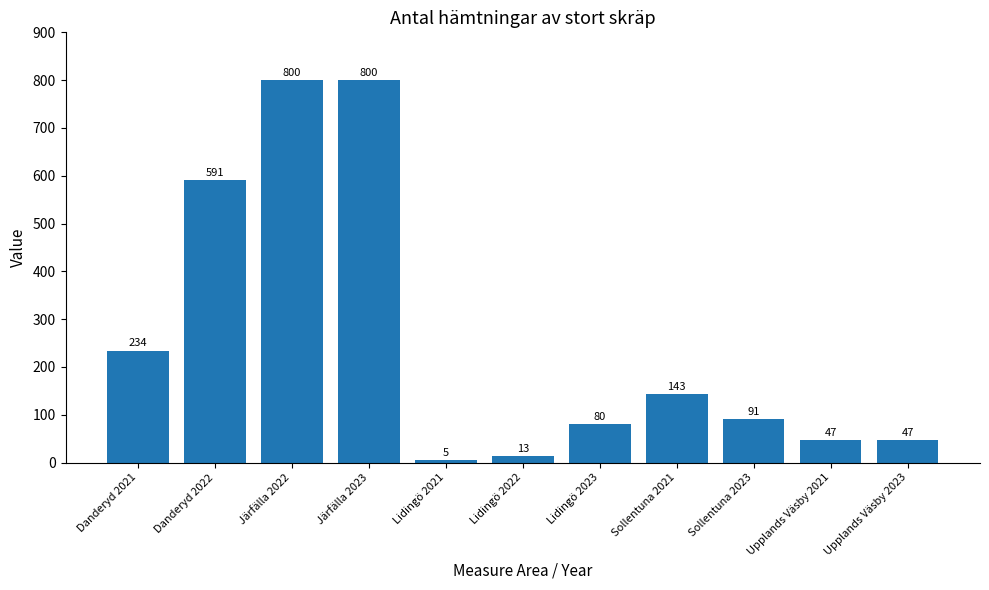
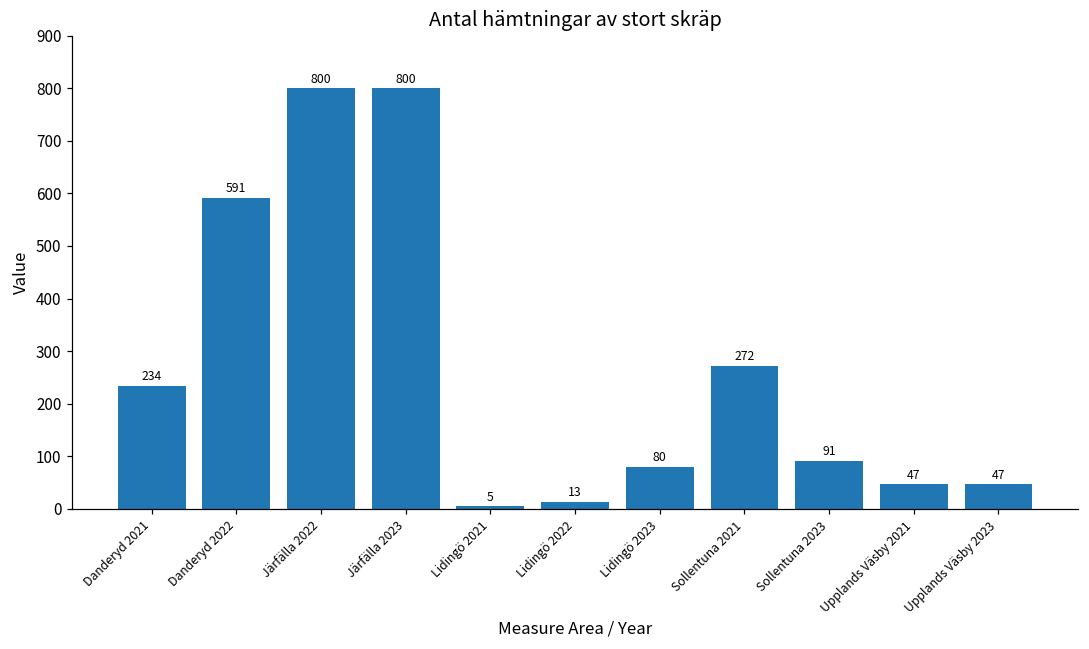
Sollentuna 2021: 143 -> 272
